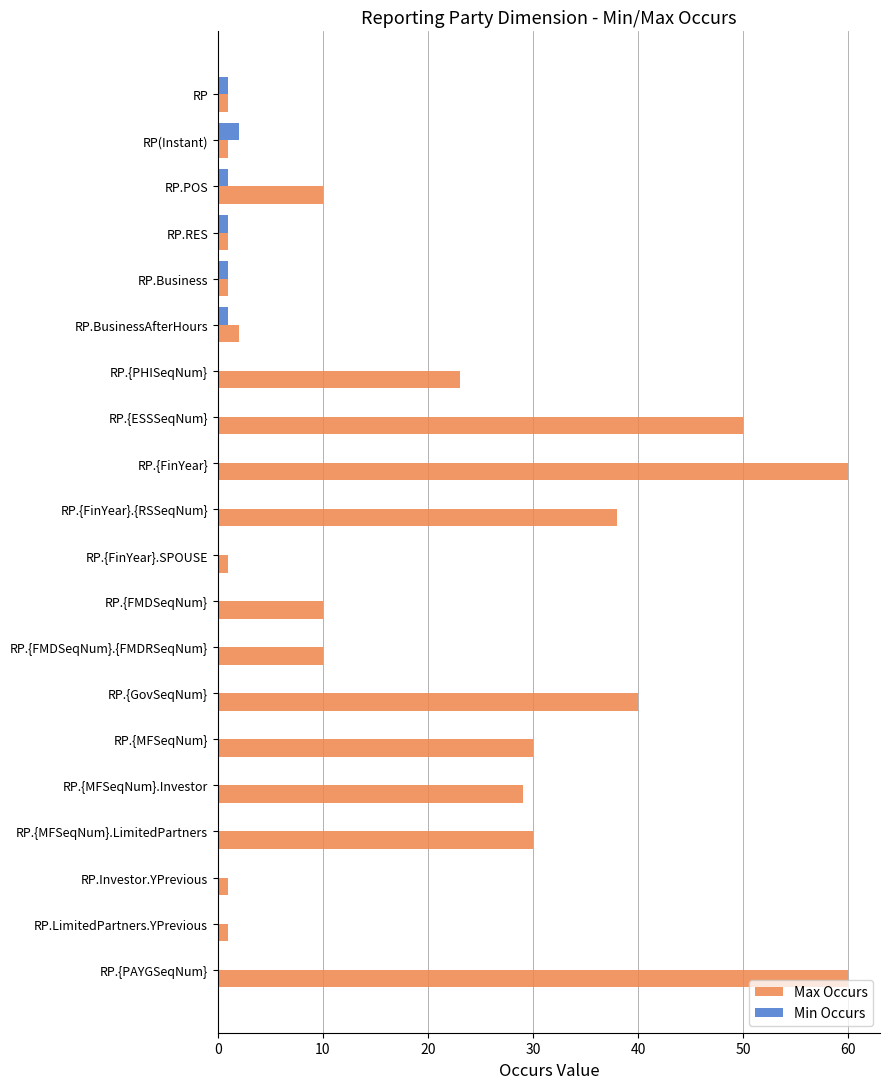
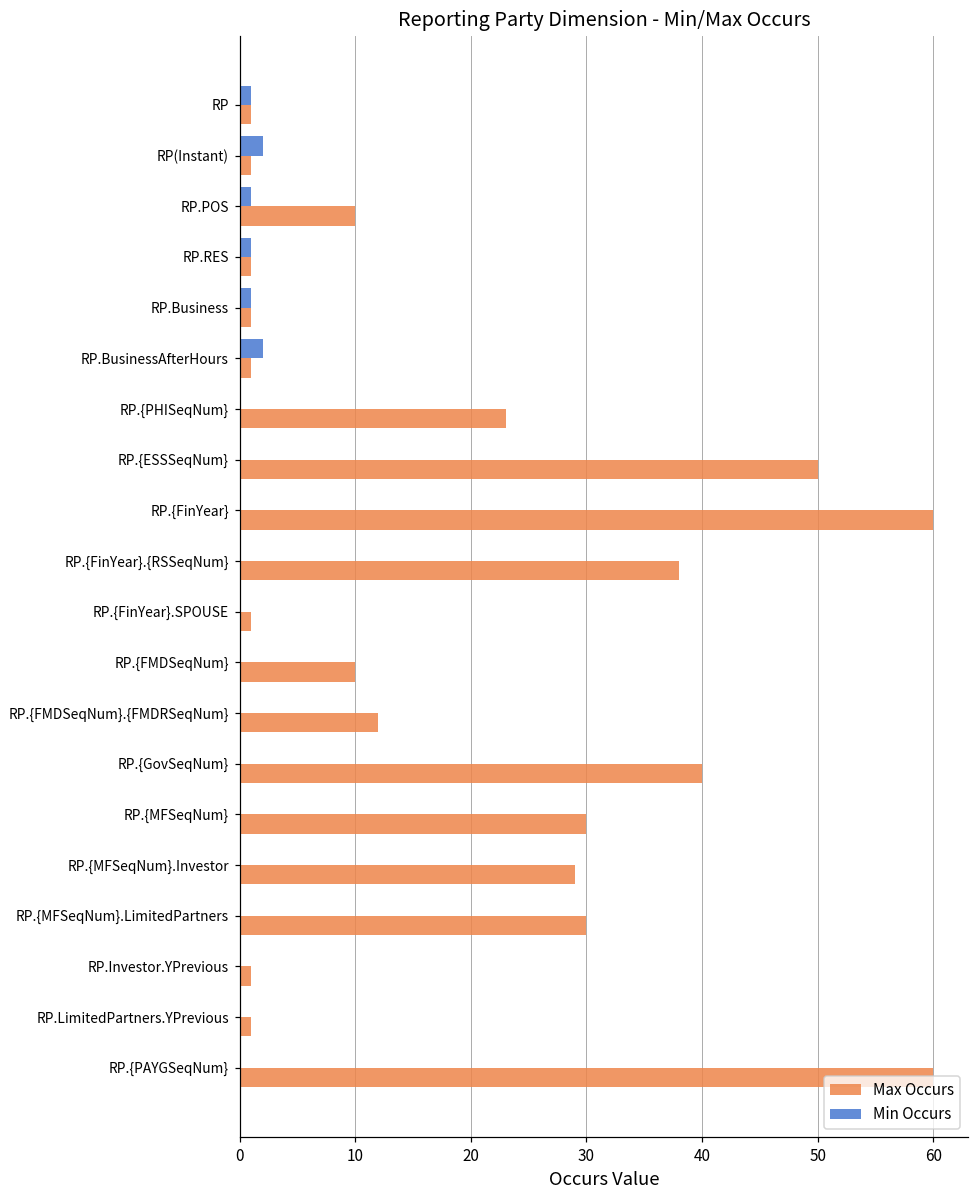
Min Occurs, RP.BusinessAfterHours: 1 -> 2
Max Occurs, RP.BusinessAfterHours: 2 -> 1
Max Occurs, RP.{FMDSeqNum}.{FMDRSeqNum}: 10 -> 12
